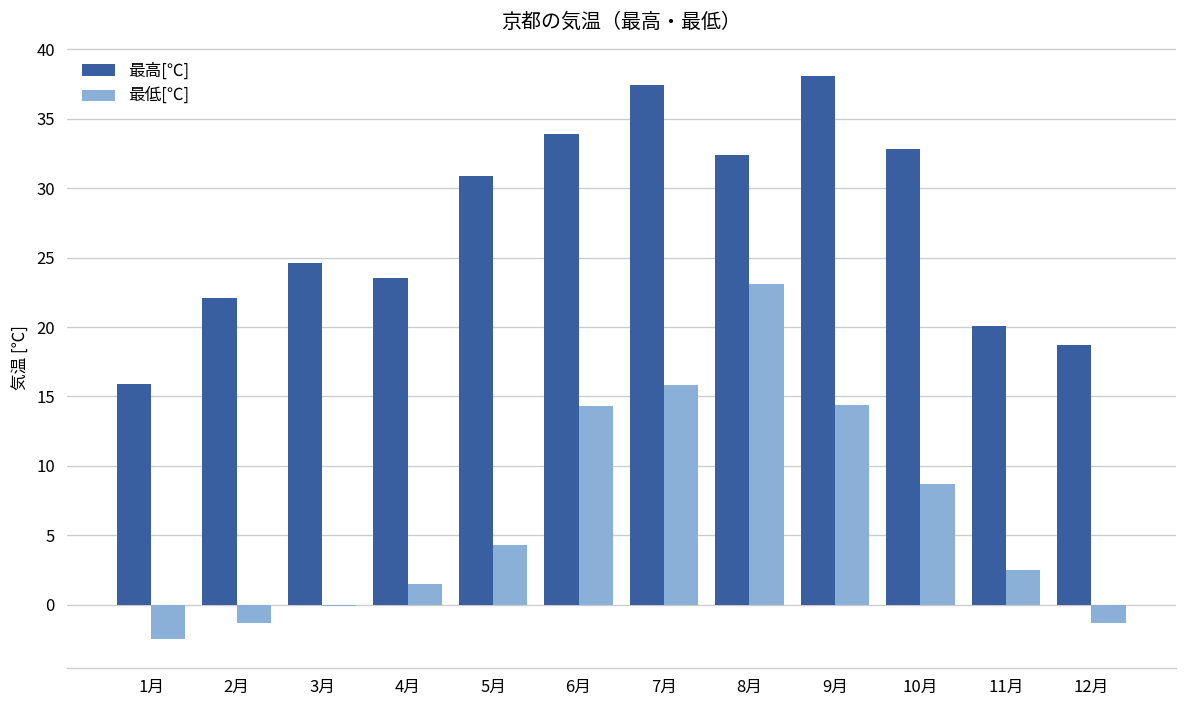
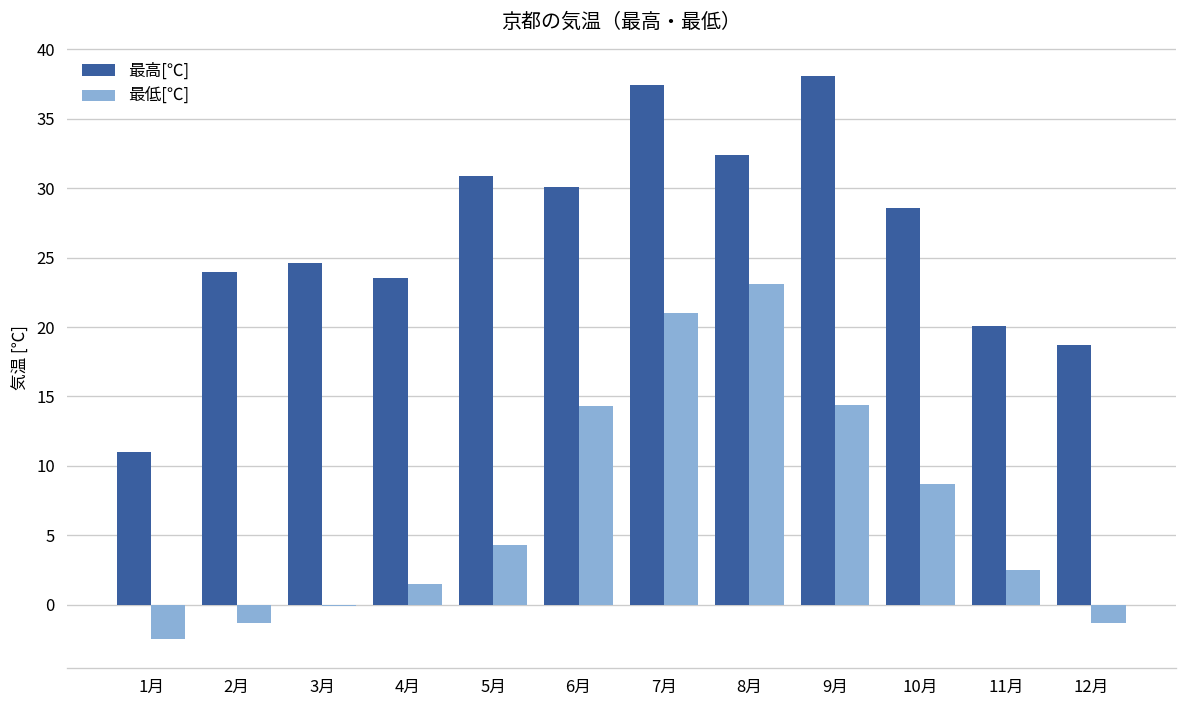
最高[℃], 1月: 15.9 -> 11.0
最高[℃], 2月: 22.1 -> 24.0
最高[℃], 6月: 33.9 -> 30.1
最低[℃], 7月: 15.8 -> 21.0
最高[℃], 10月: 32.8 -> 28.6
